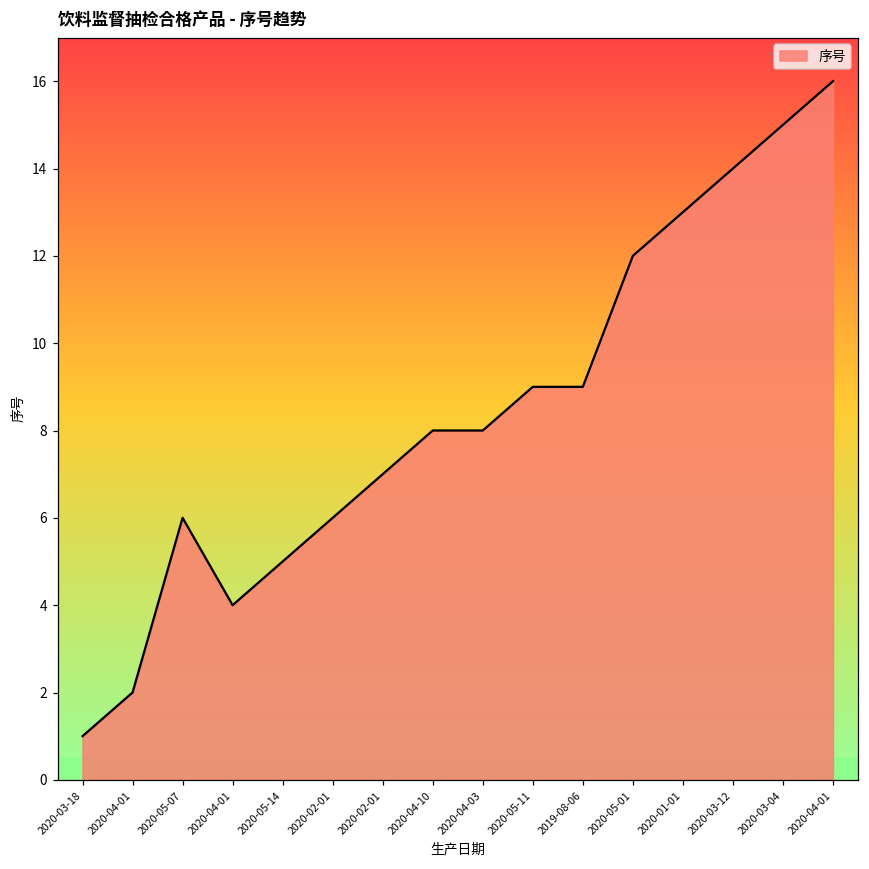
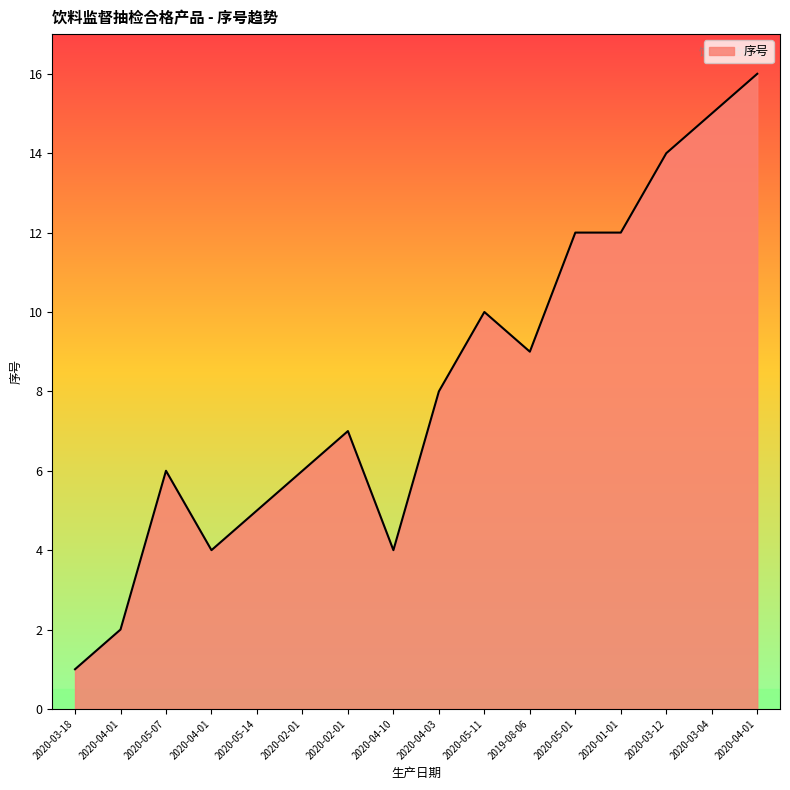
2020-04-10: 8 -> 4
2020-05-11: 9 -> 10
2020-01-01: 13 -> 12
